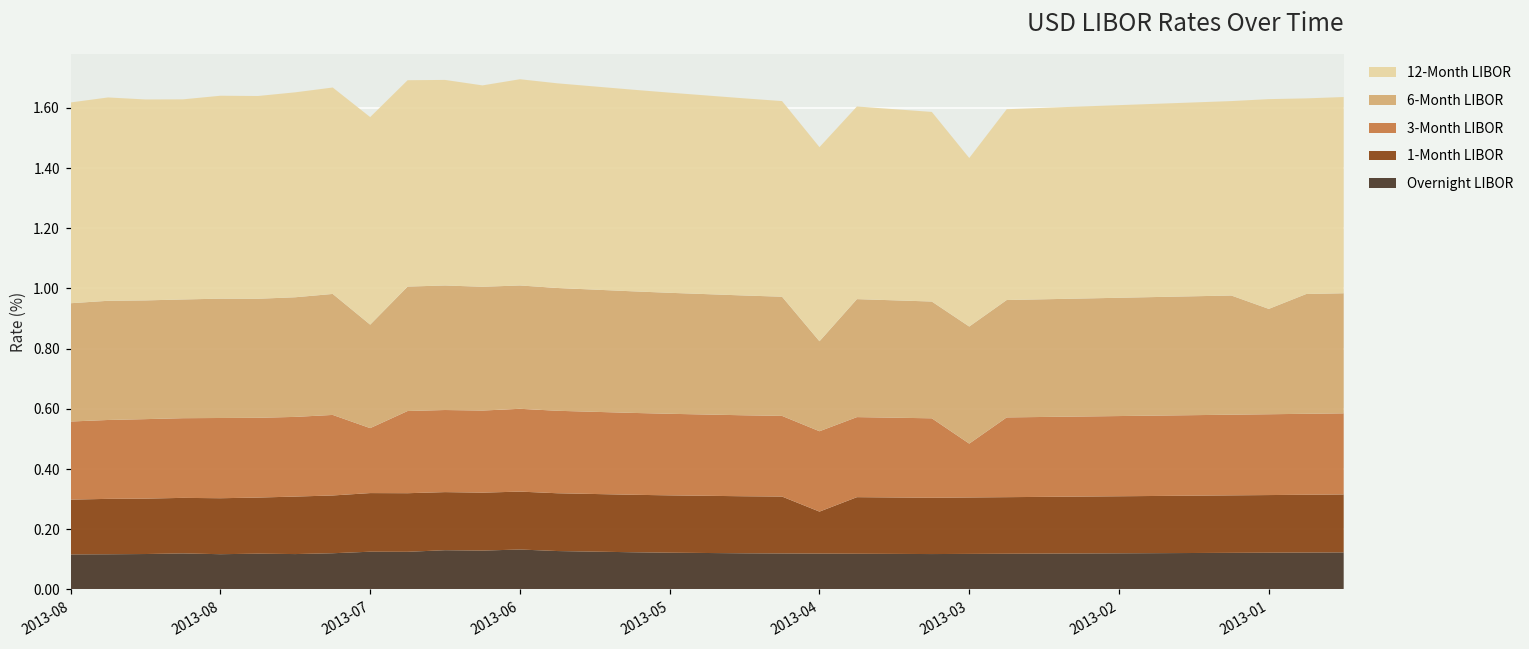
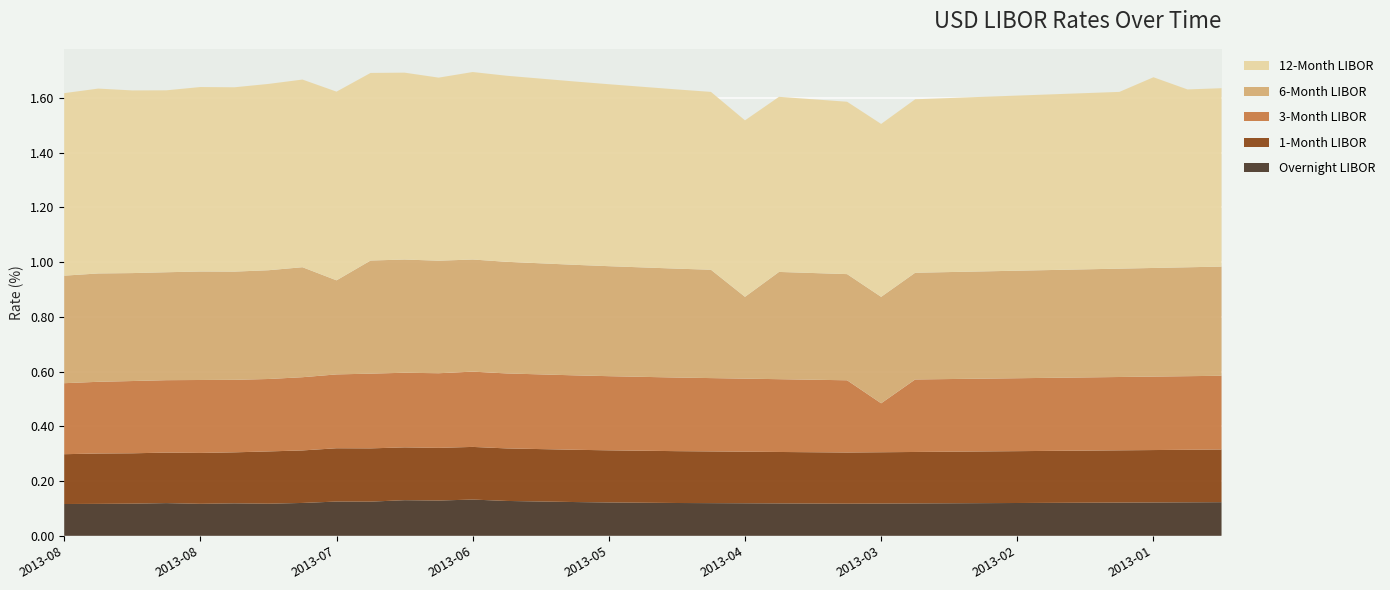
3-Month LIBOR, 2013-07: 0.22 -> 0.27
1-Month LIBOR, 2013-04: 0.14 -> 0.19
12-Month LIBOR, 2013-03: 0.56 -> 0.63
6-Month LIBOR, 2013-01: 0.35 -> 0.40
